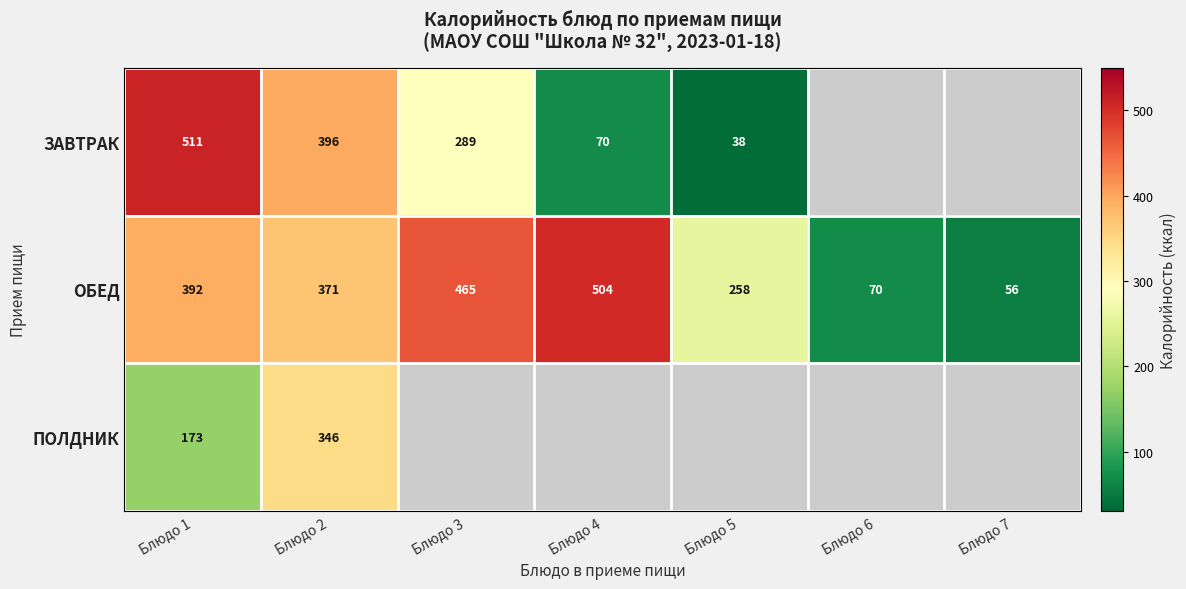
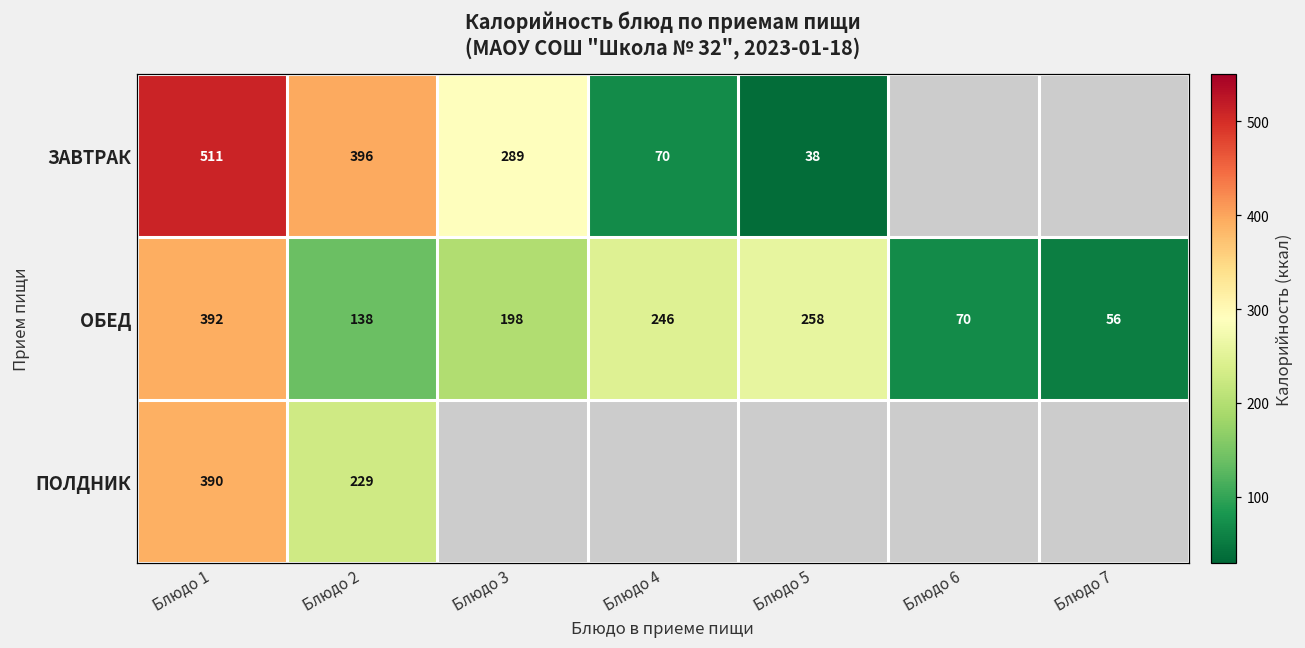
ОБЕД, Блюдо 2: 371 -> 138
ОБЕД, Блюдо 3: 465 -> 198
ОБЕД, Блюдо 4: 504 -> 246
ПОЛДНИК, Блюдо 1: 173 -> 390
ПОЛДНИК, Блюдо 2: 346 -> 229
